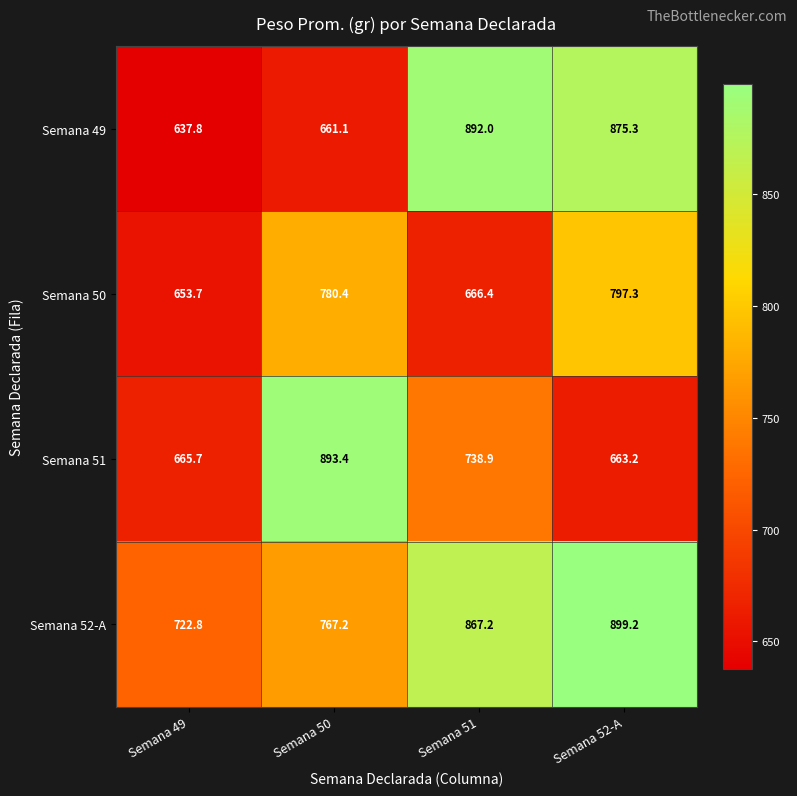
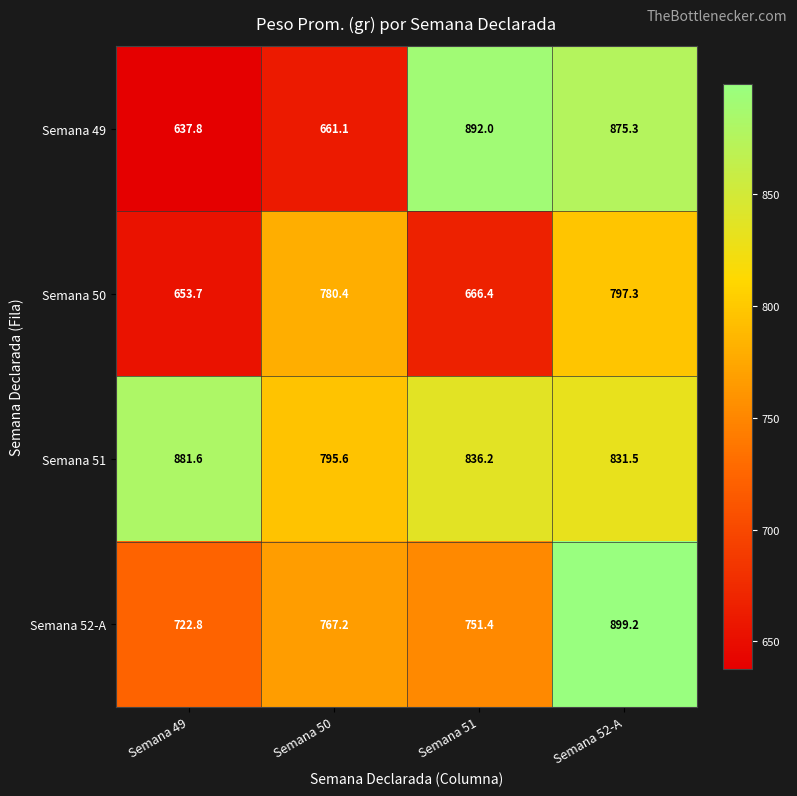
Semana 51, Semana 49: 665.7 -> 881.6
Semana 51, Semana 50: 893.4 -> 795.6
Semana 51, Semana 51: 738.9 -> 836.2
Semana 51, Semana 52-A: 663.2 -> 831.5
Semana 52-A, Semana 51: 867.2 -> 751.4
